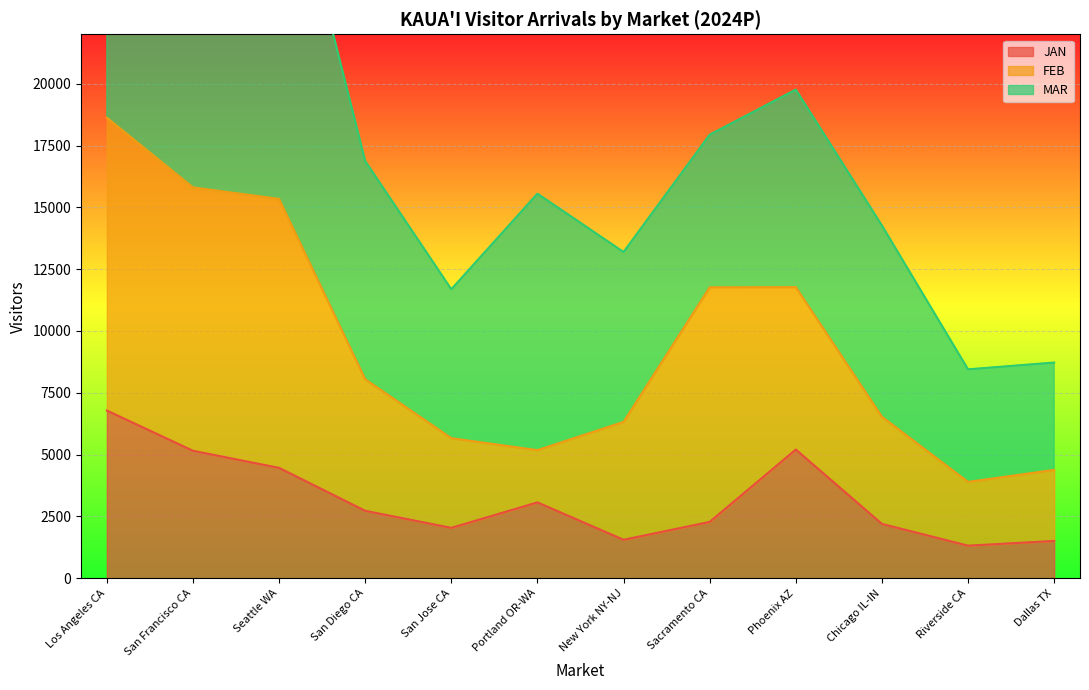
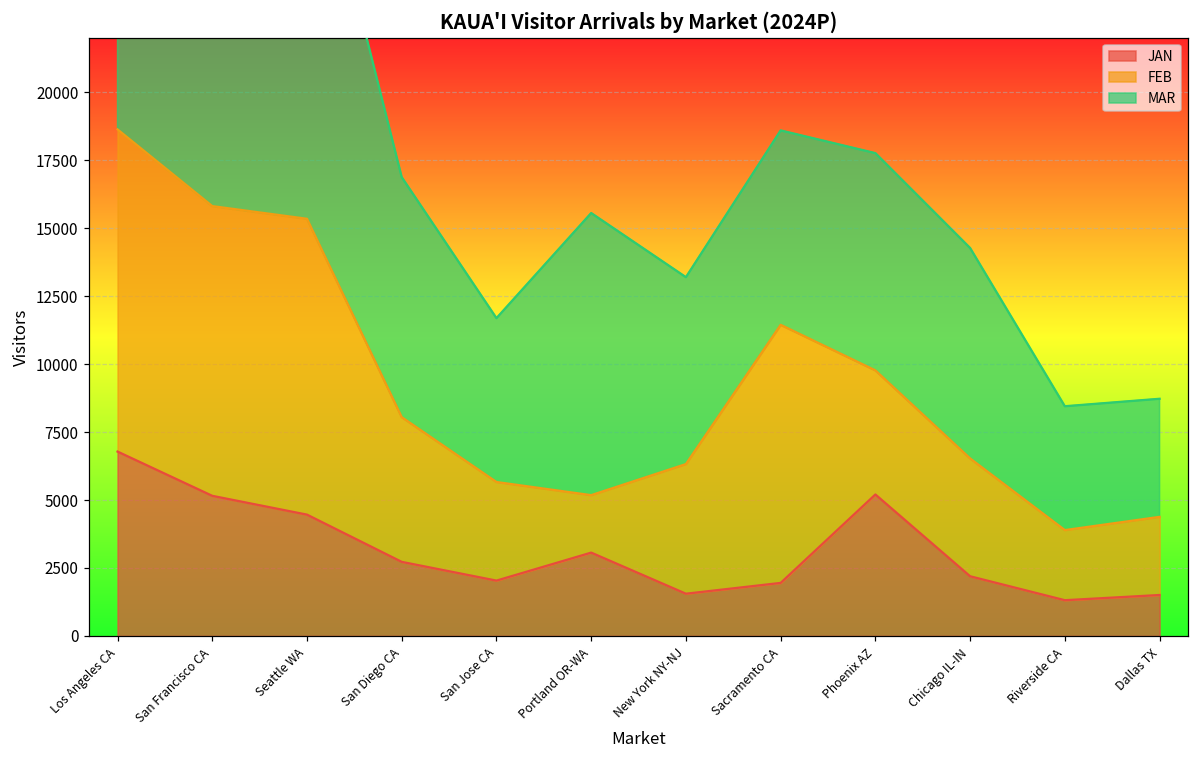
JAN, Sacramento CA: 2300 -> 2000
MAR, Sacramento CA: 6200 -> 7100
FEB, Phoenix AZ: 6600 -> 4600
